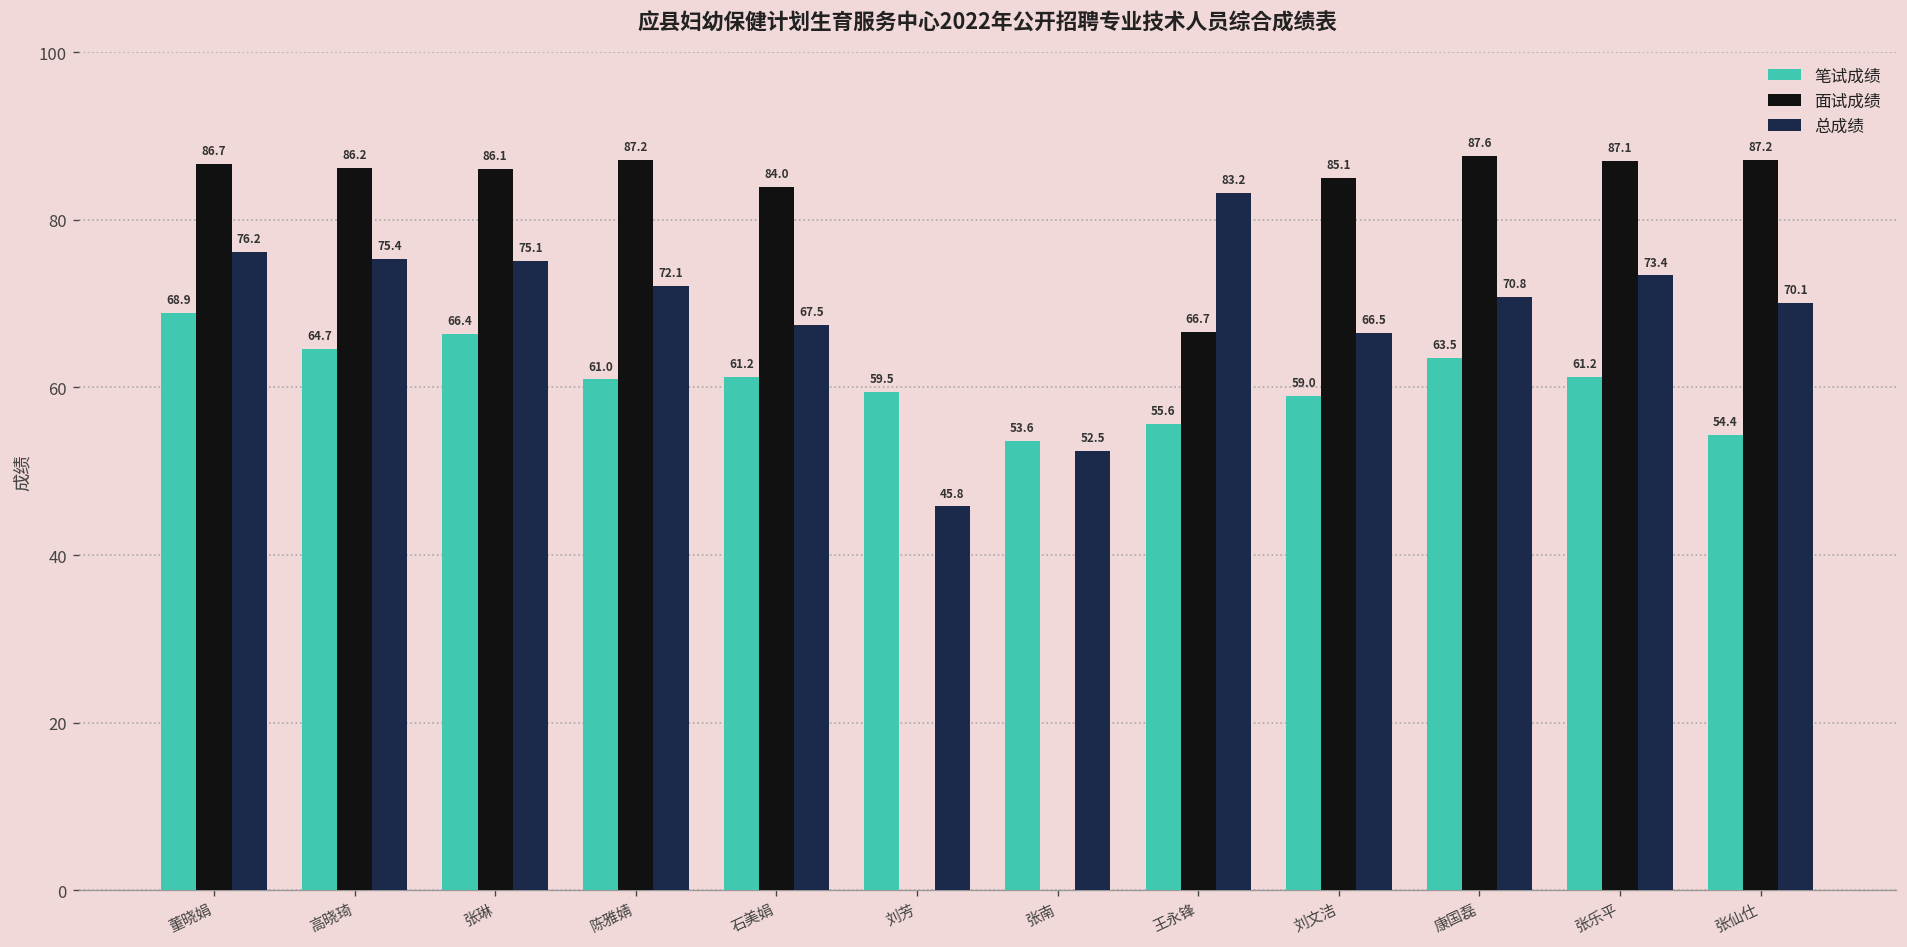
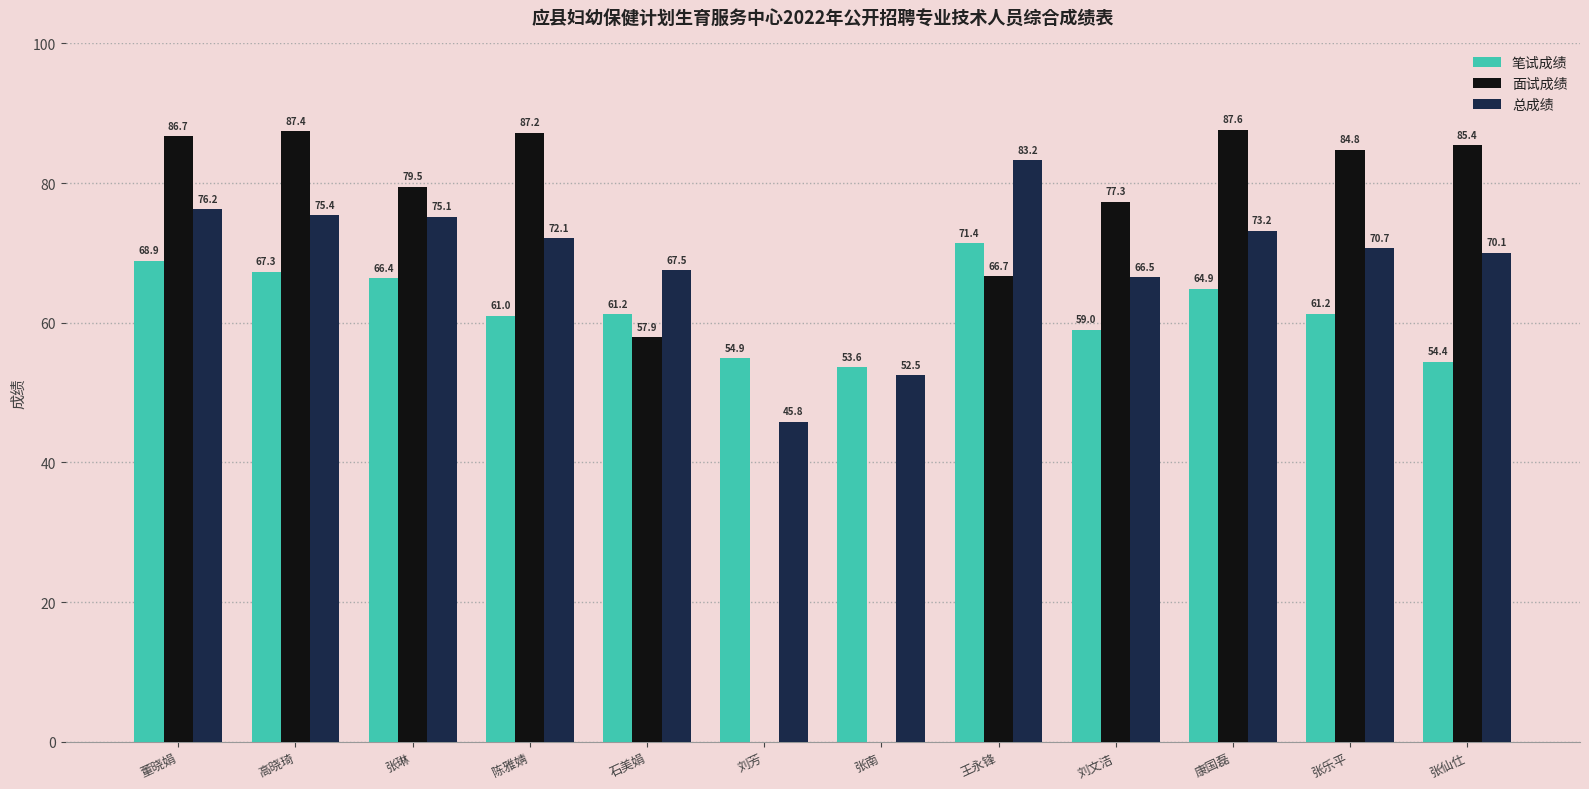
笔试成绩, 高晓琦: 64.7 -> 67.3
面试成绩, 高晓琦: 86.2 -> 87.4
面试成绩, 张琳: 86.1 -> 79.5
面试成绩, 石美娟: 84.0 -> 57.9
笔试成绩, 刘芳: 59.5 -> 54.9
笔试成绩, 王永锋: 55.6 -> 71.4
面试成绩, 刘文洁: 85.1 -> 77.3
笔试成绩, 康国磊: 63.5 -> 64.9
总成绩, 康国磊: 70.8 -> 73.2
面试成绩, 张乐平: 87.1 -> 84.8
总成绩, 张乐平: 73.4 -> 70.7
面试成绩, 张仙仕: 87.2 -> 85.4
